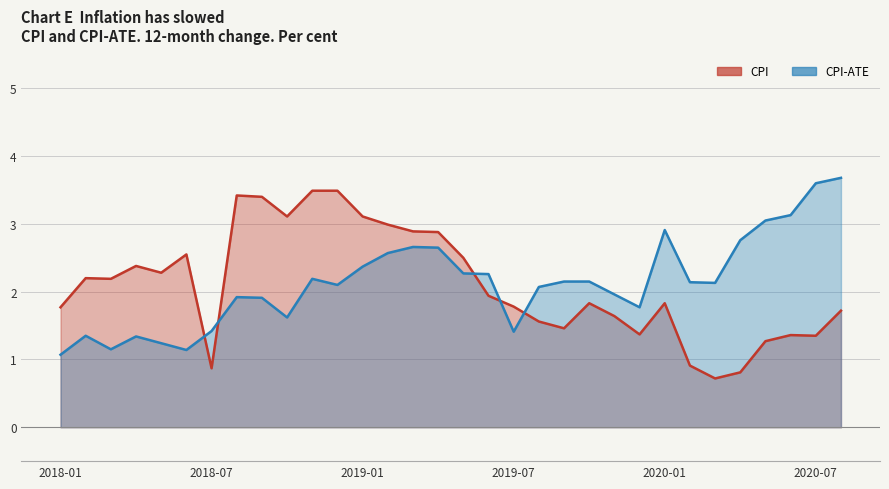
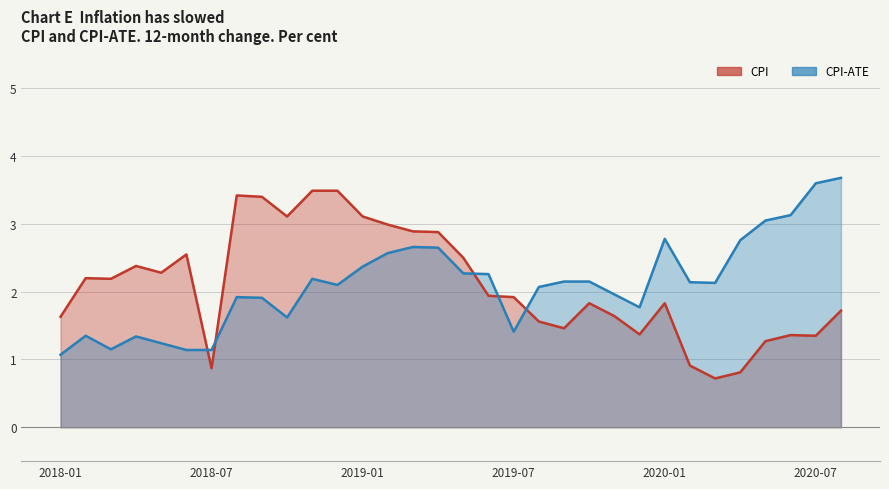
CPI, 2018-01: 1.8 -> 1.6
CPI-ATE, 2018-07: 1.4 -> 1.1
CPI, 2019-07: 1.8 -> 1.9
CPI-ATE, 2020-01: 2.9 -> 2.8
